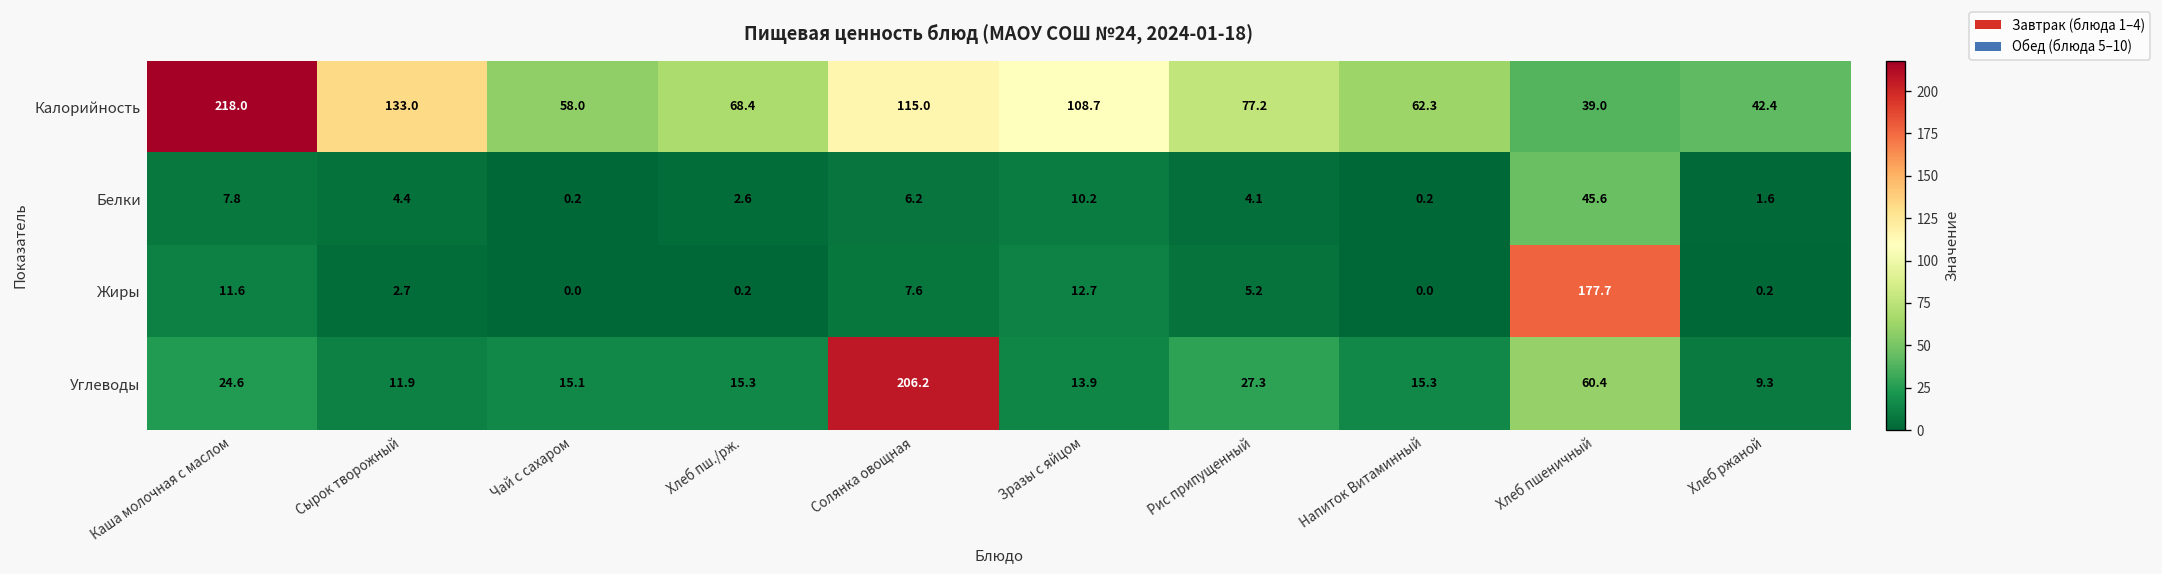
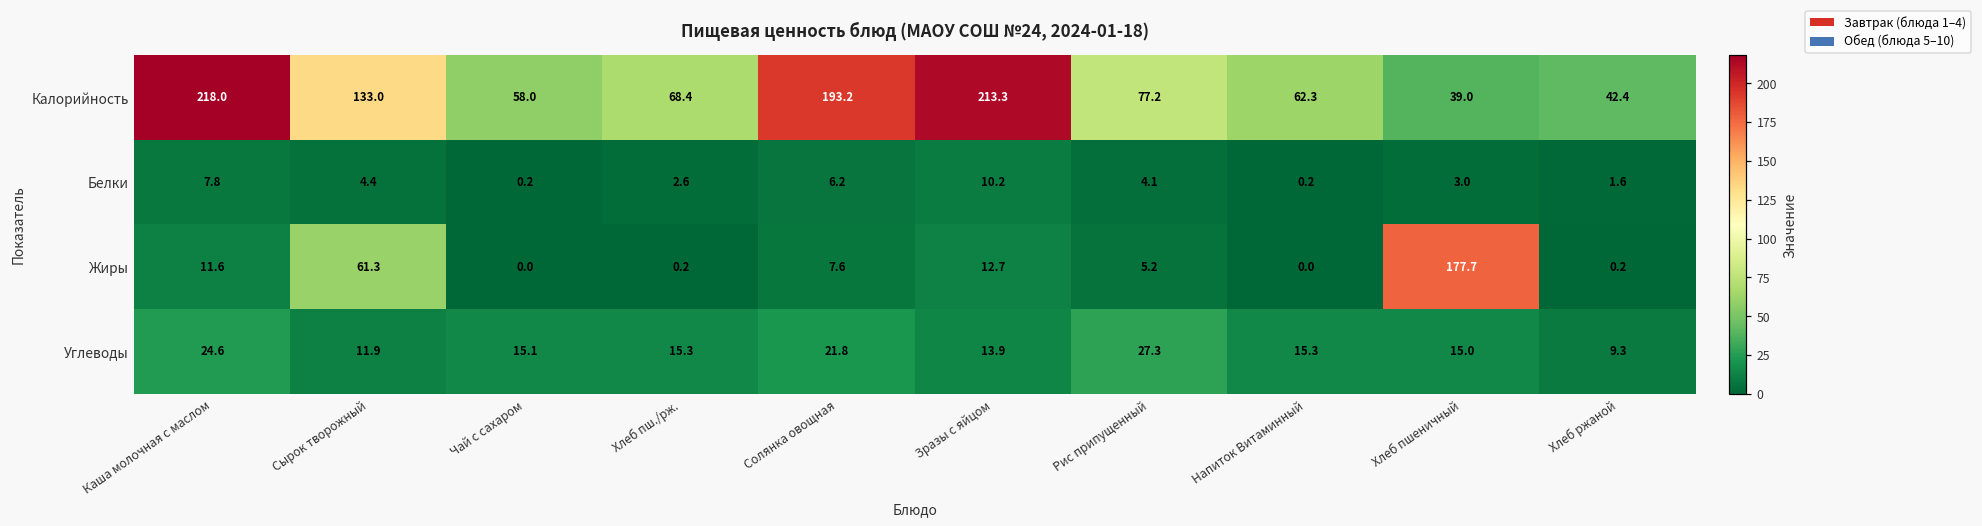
Калорийность, Солянка овощная: 115.0 -> 193.2
Калорийность, Зразы с яйцом: 108.7 -> 213.3
Белки, Хлеб пшеничный: 45.6 -> 3.0
Жиры, Сырок творожный: 2.7 -> 61.3
Углеводы, Солянка овощная: 206.2 -> 21.8
Углеводы, Хлеб пшеничный: 60.4 -> 15.0
